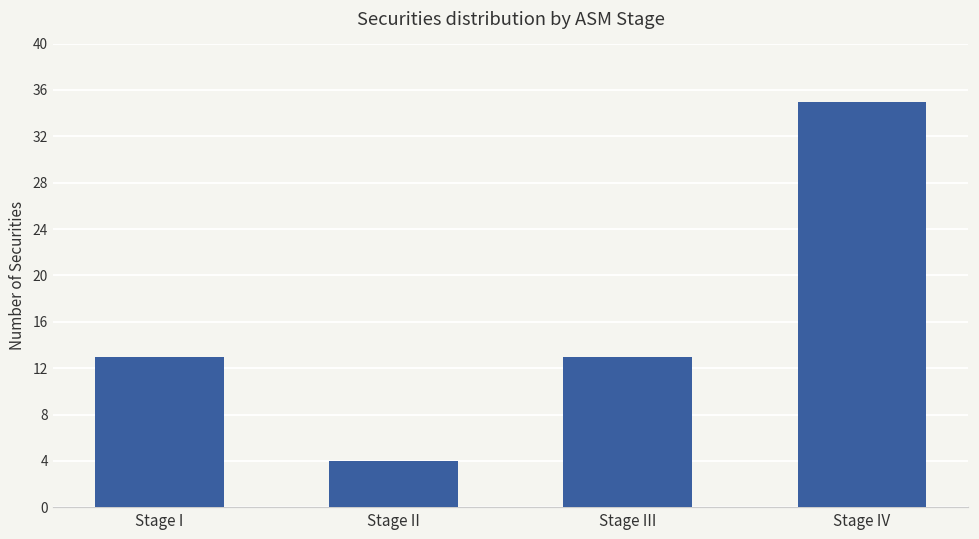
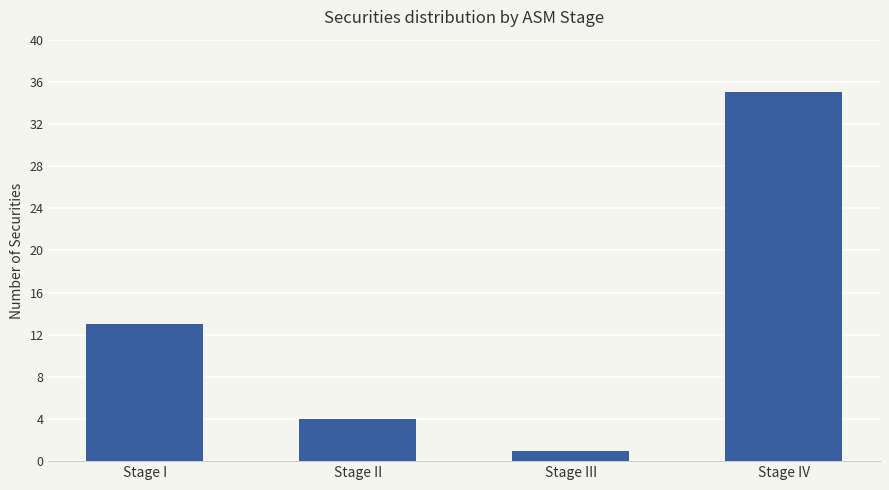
Stage III: 13 -> 1
